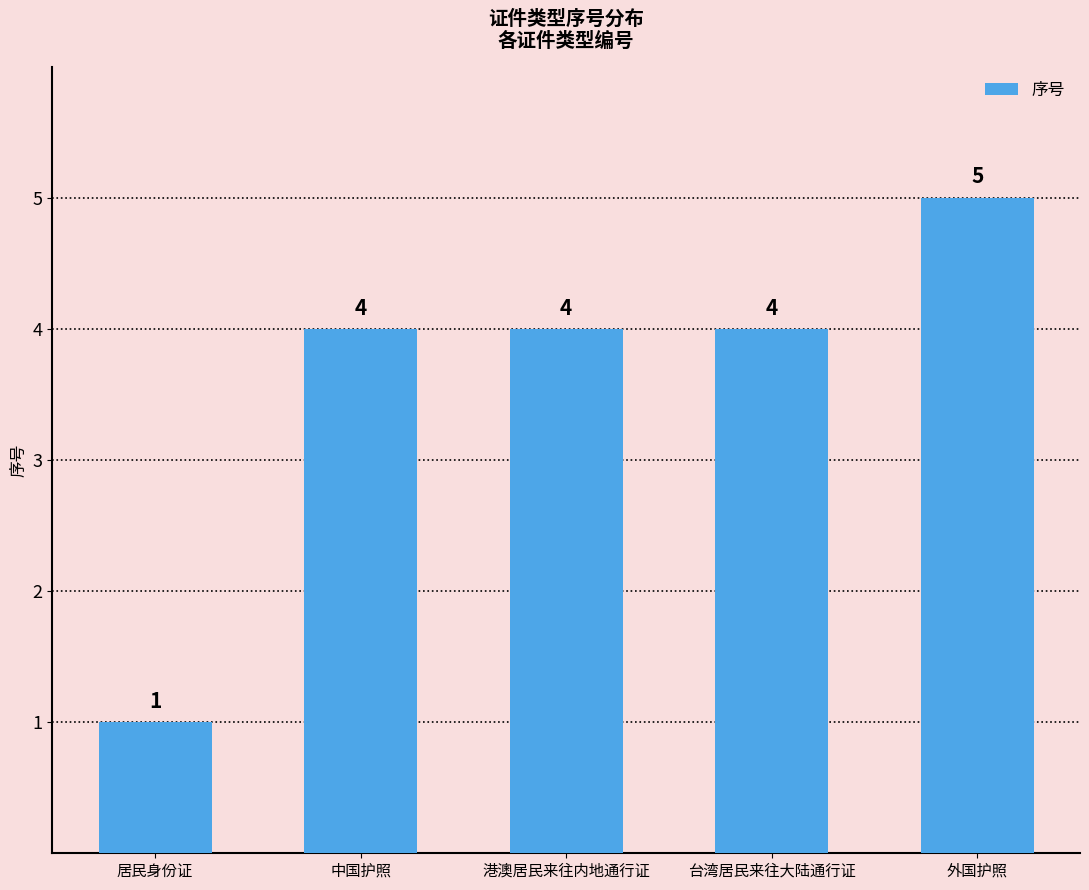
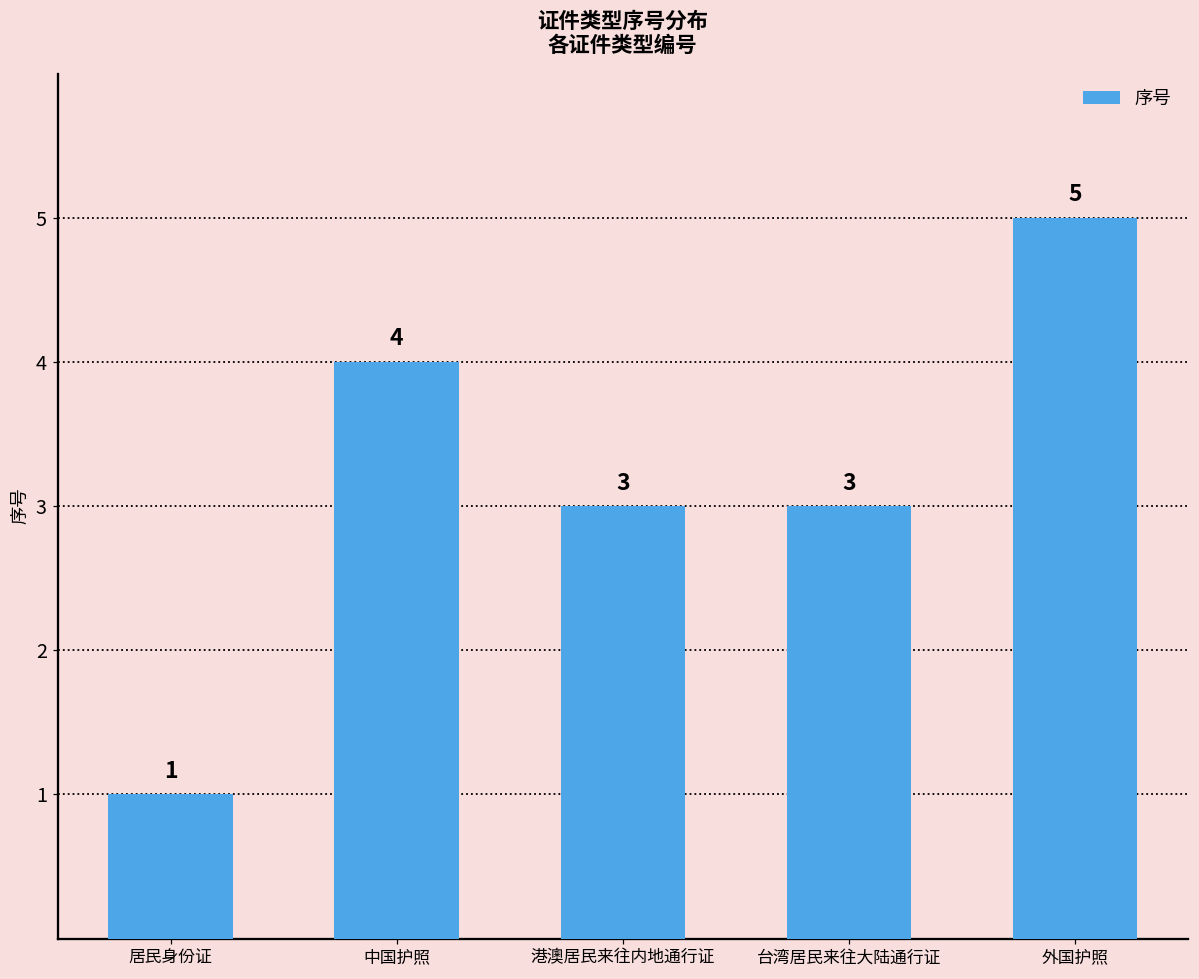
港澳居民来往内地通行证: 4 -> 3
台湾居民来往大陆通行证: 4 -> 3
